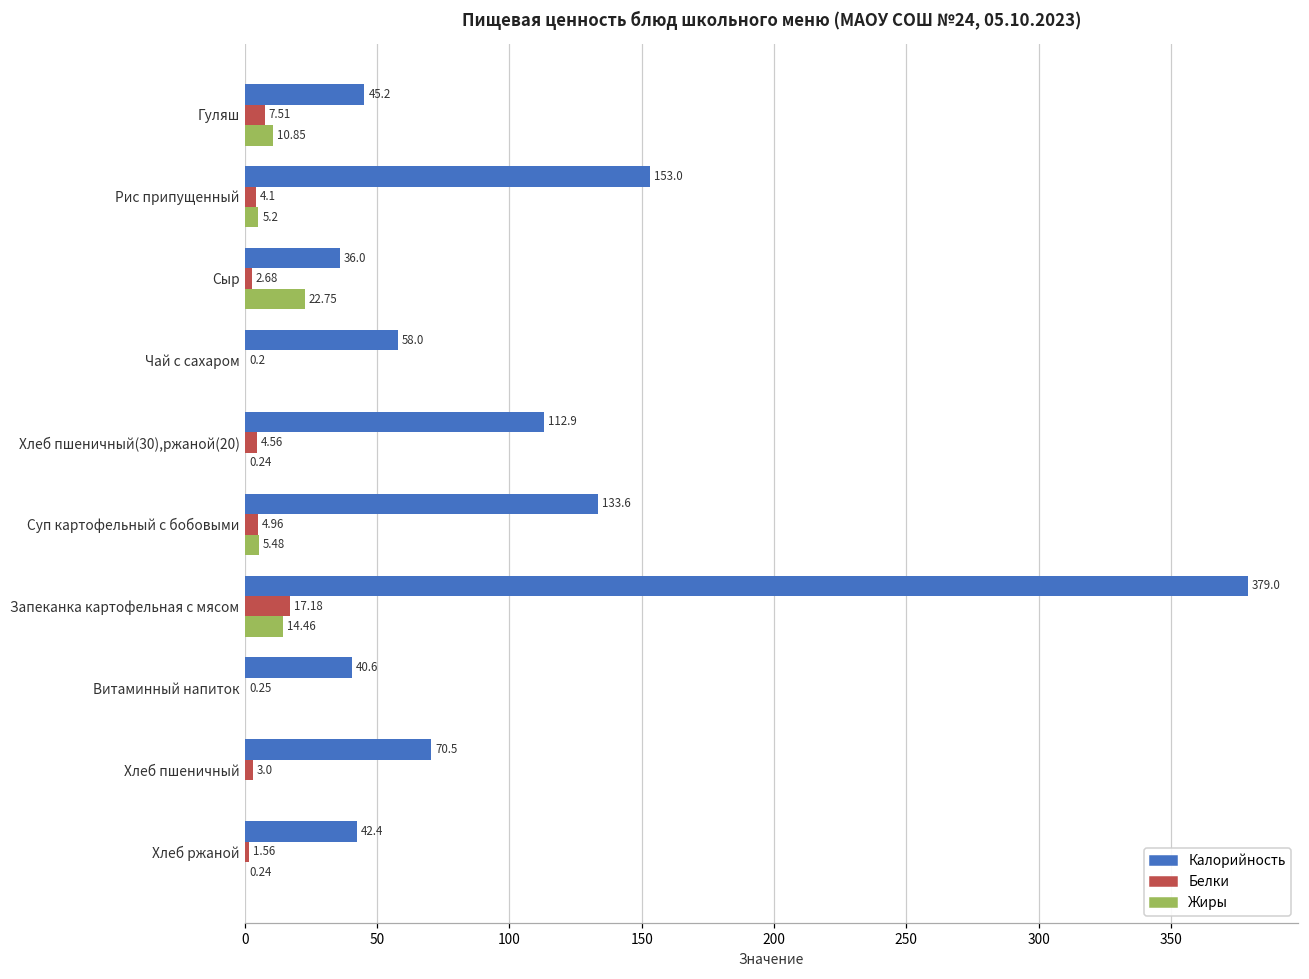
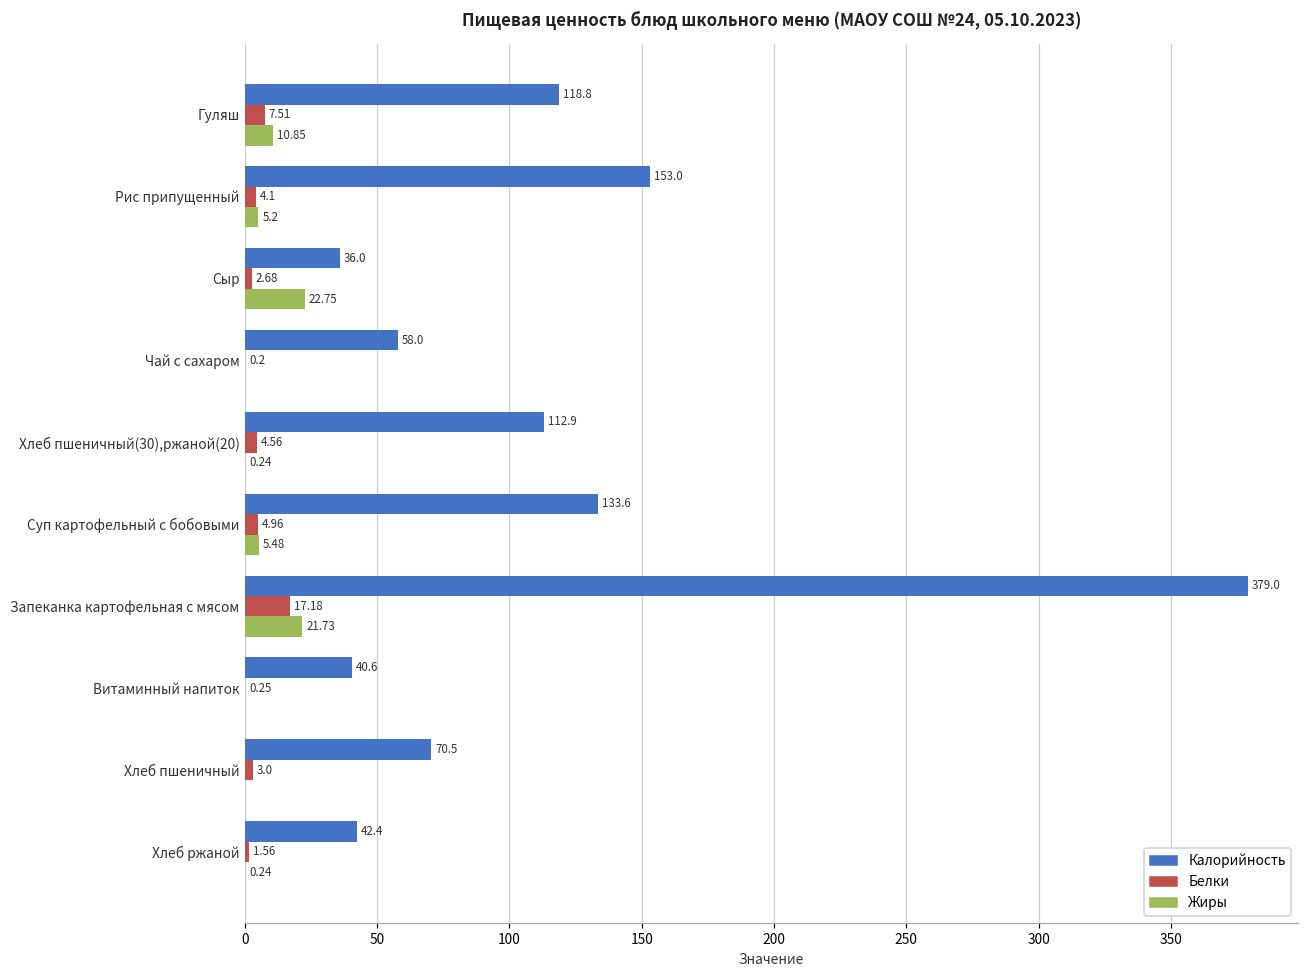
Калорийность, Гуляш: 45.2 -> 118.8
Жиры, Запеканка картофельная с мясом: 14.46 -> 21.73
